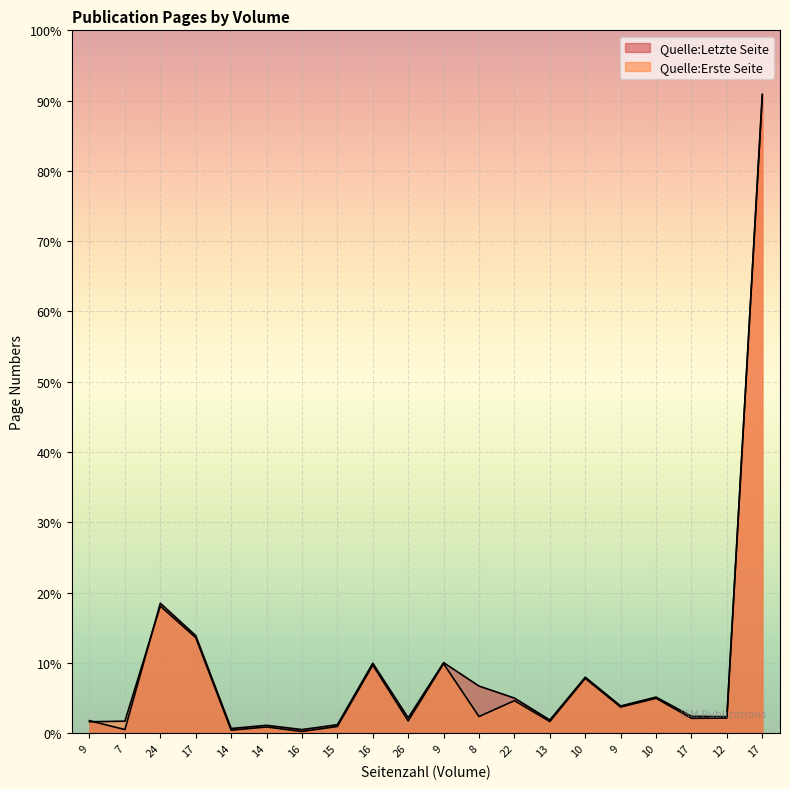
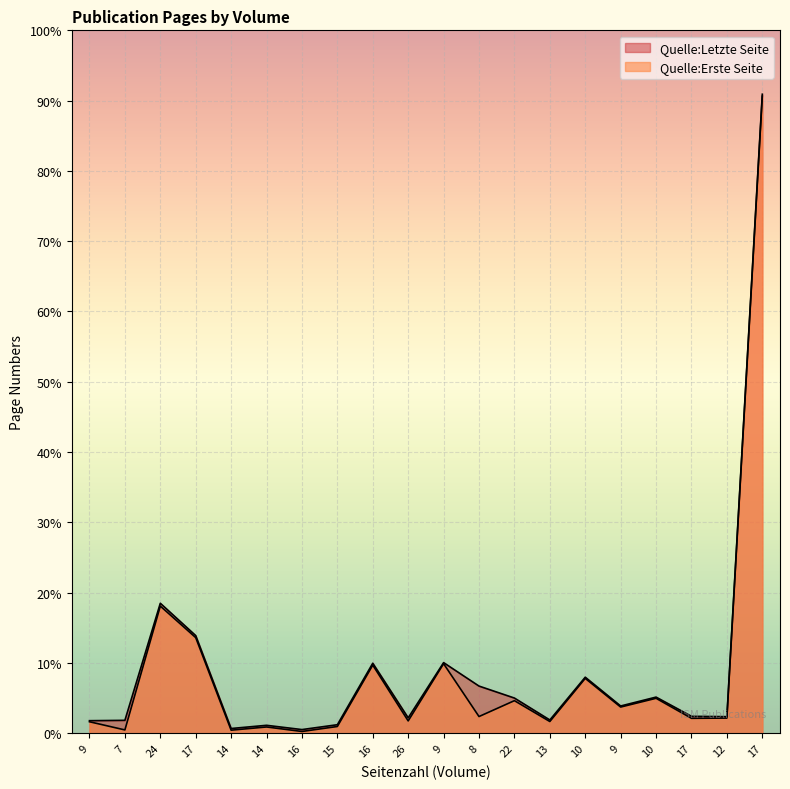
Quelle:Letzte Seite, 7: 1% -> 2%
Quelle:Erste Seite, 7: 2% -> 0%
